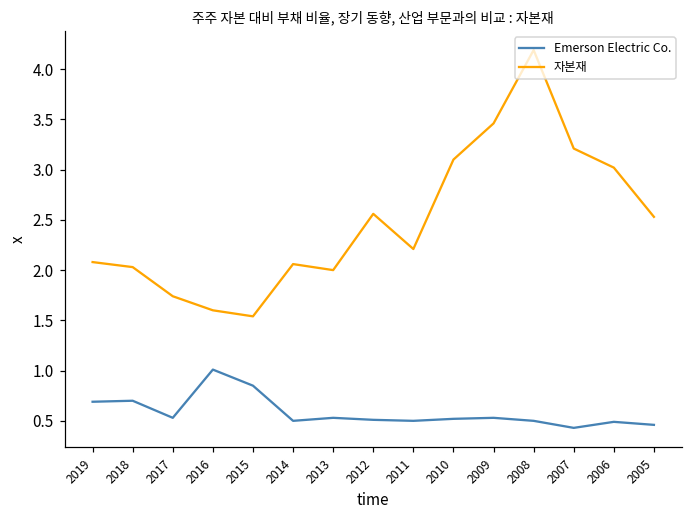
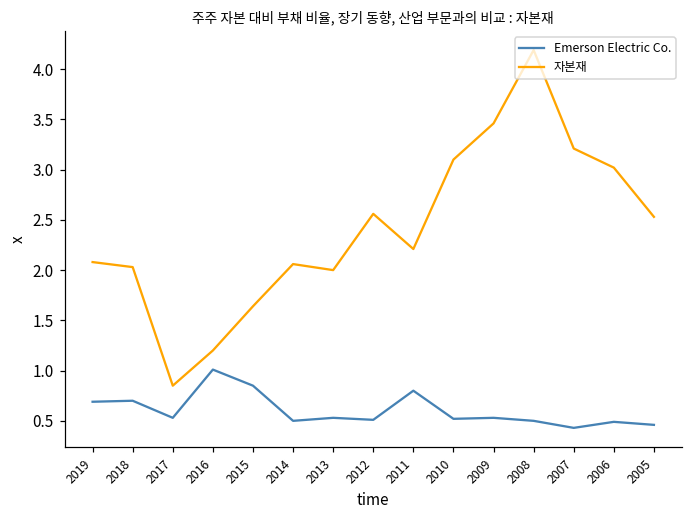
자본재, 2017: 1.7 -> 0.9
자본재, 2016: 1.6 -> 1.2
자본재, 2015: 1.5 -> 1.6
Emerson Electric Co., 2011: 0.5 -> 0.8
